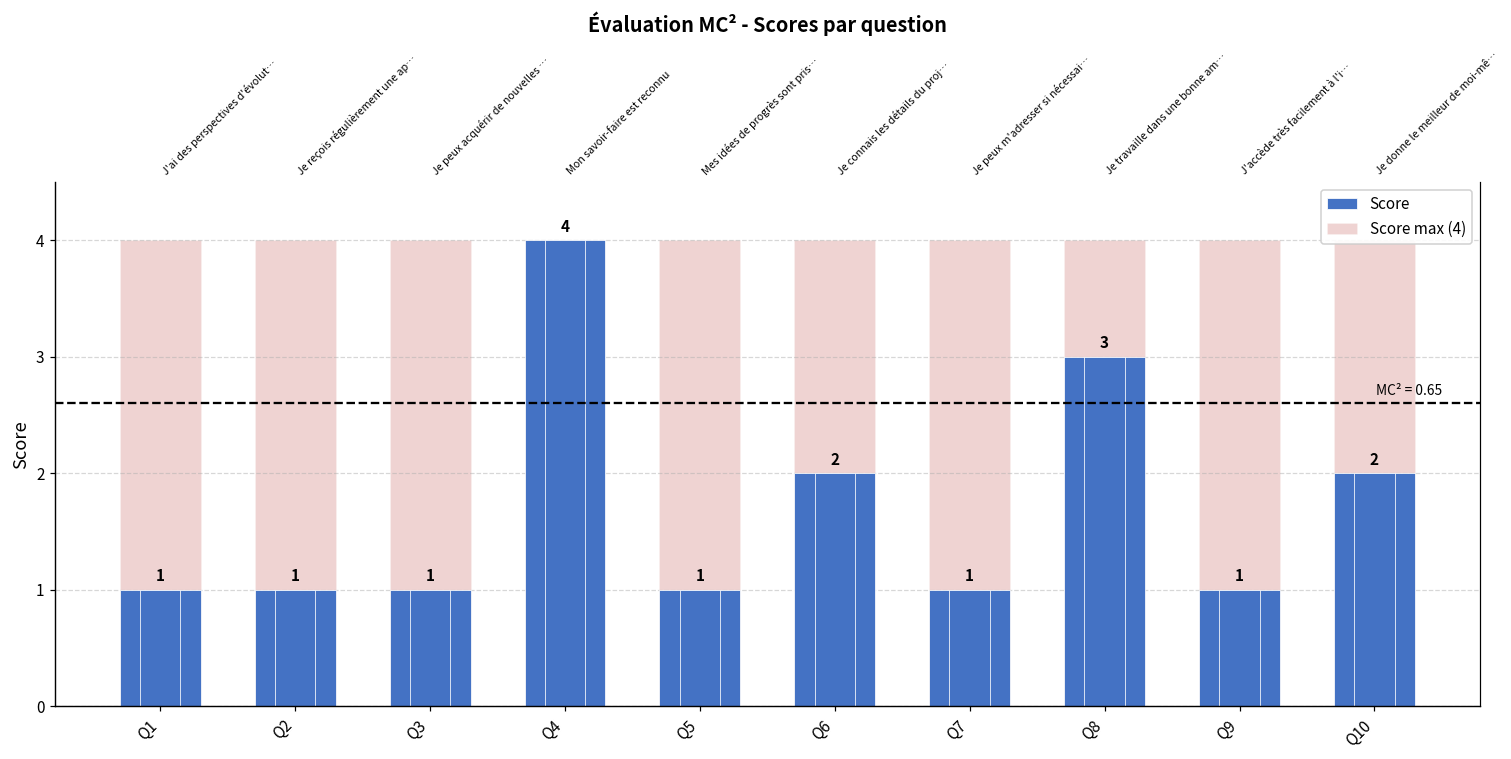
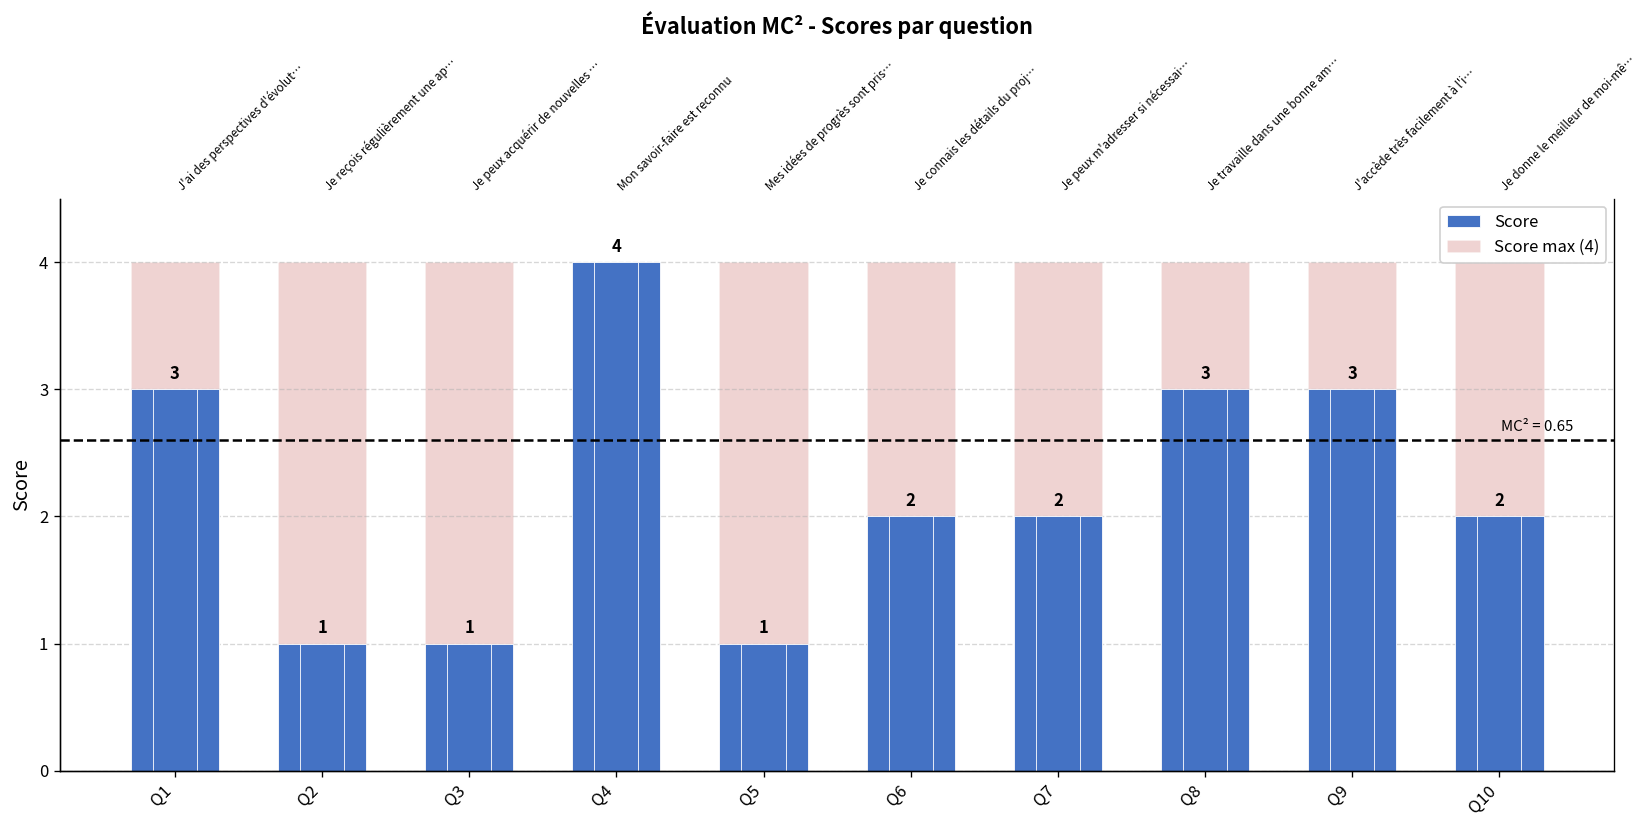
Score, Q1: 1 -> 3
Score, Q7: 1 -> 2
Score, Q9: 1 -> 3
